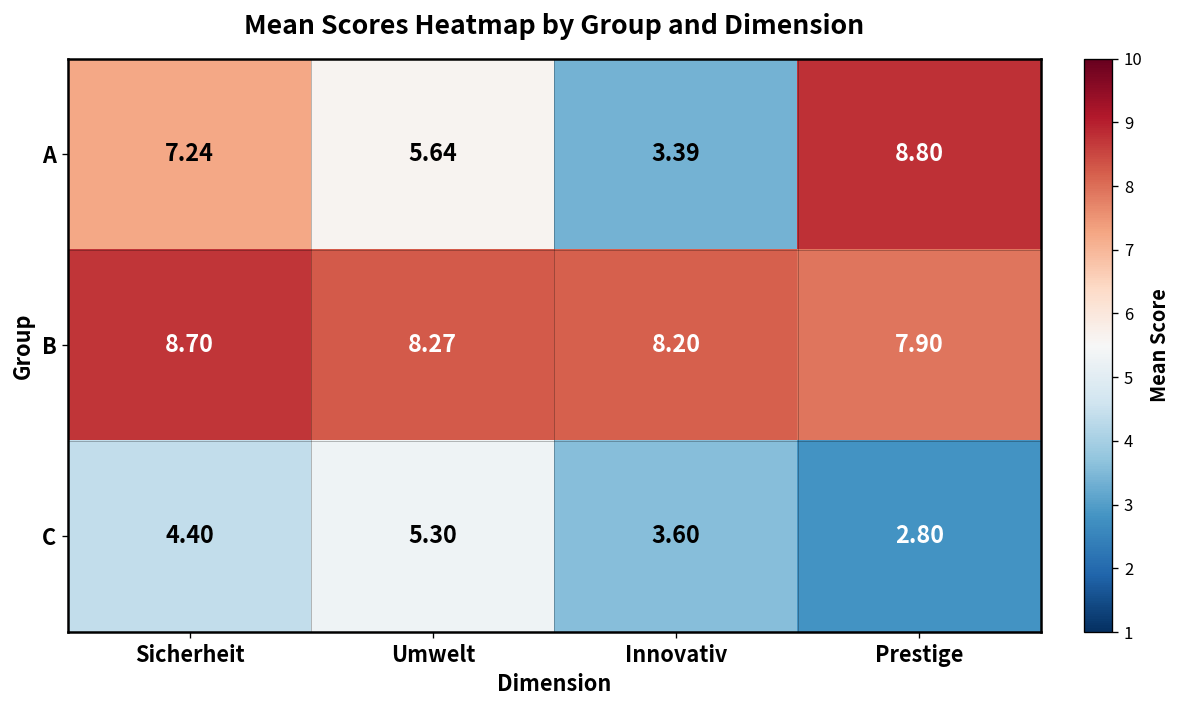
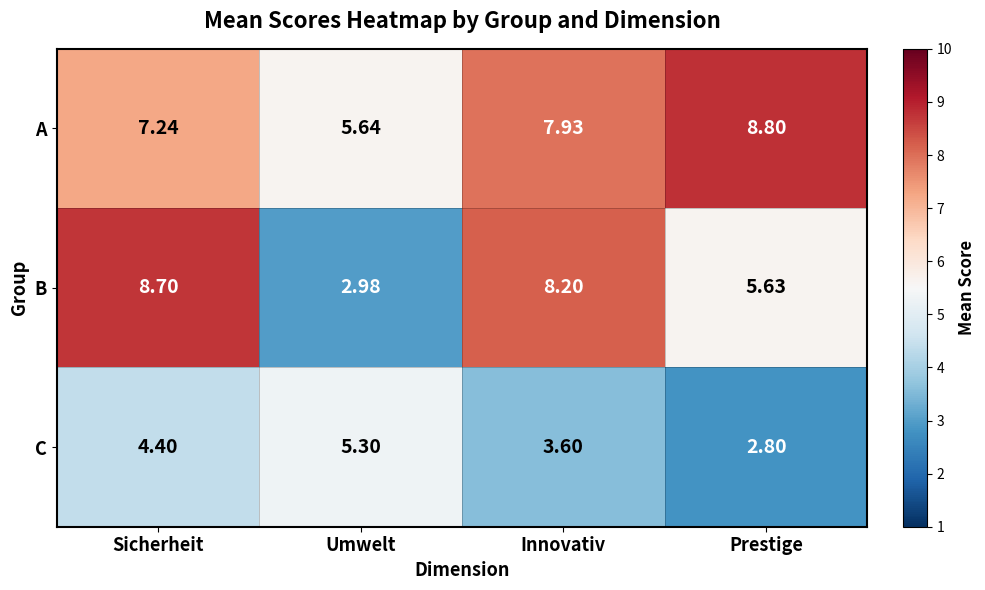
A, Innovativ: 3.39 -> 7.93
B, Umwelt: 8.27 -> 2.98
B, Prestige: 7.90 -> 5.63
